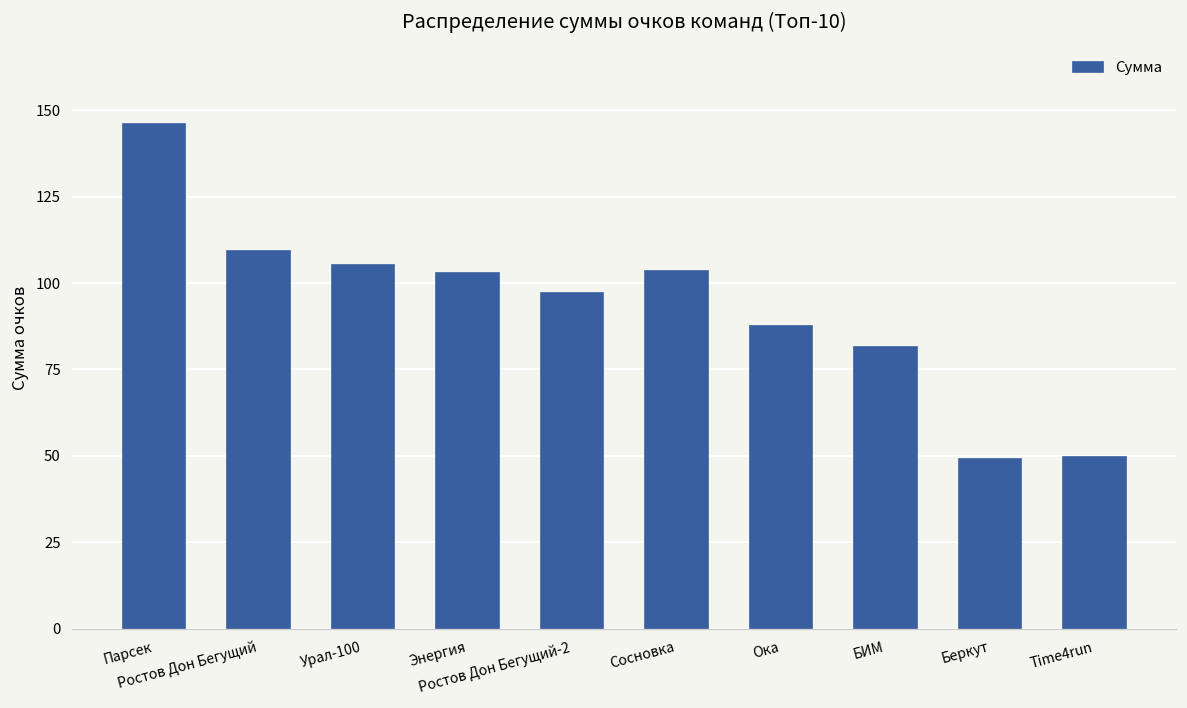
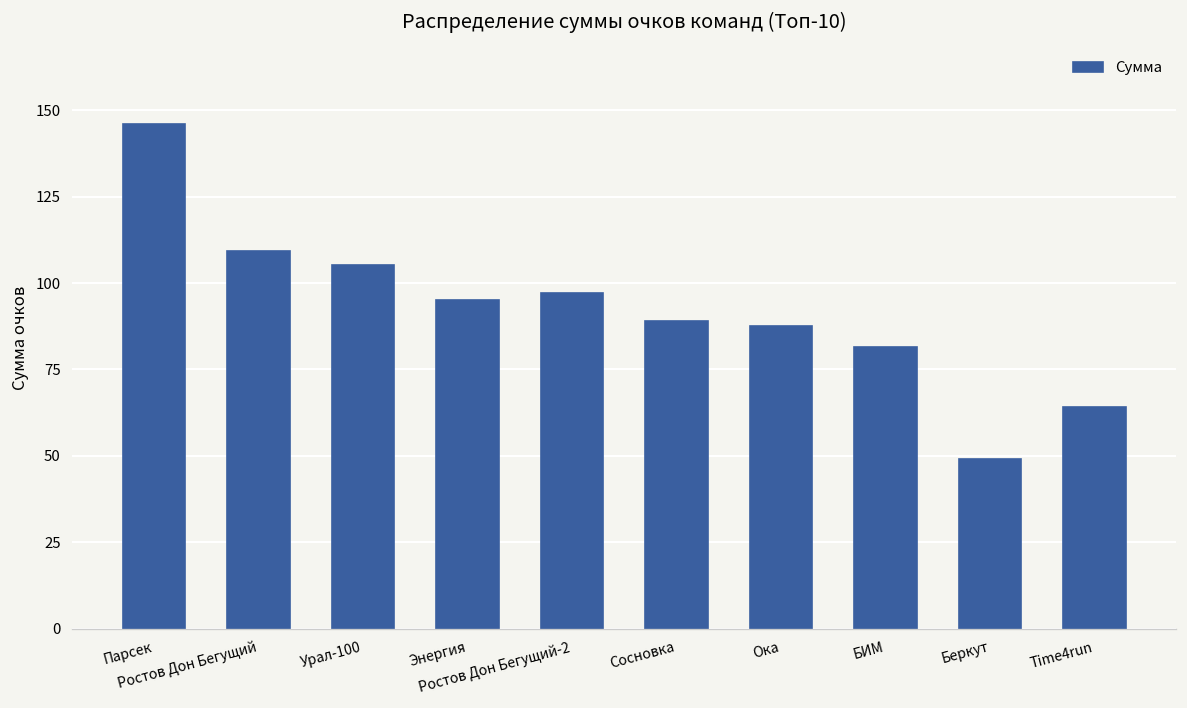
Энергия: 103 -> 95
Сосновка: 103 -> 89
Time4run: 50 -> 64
